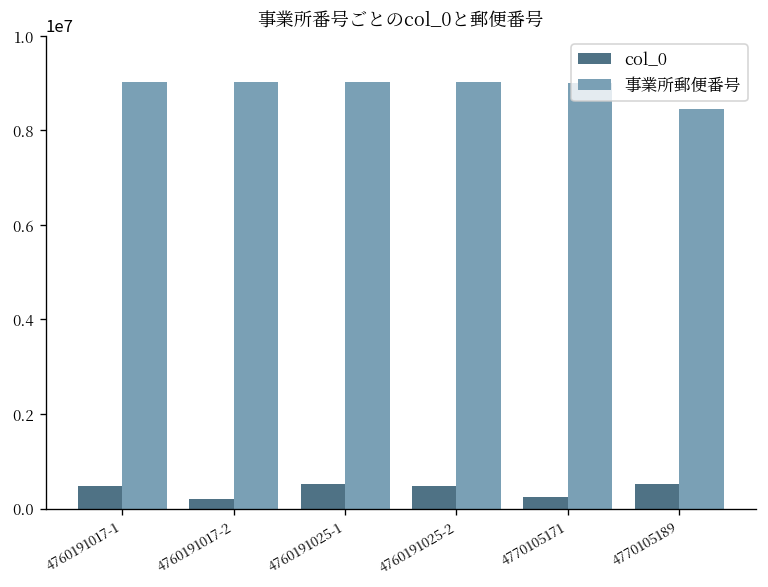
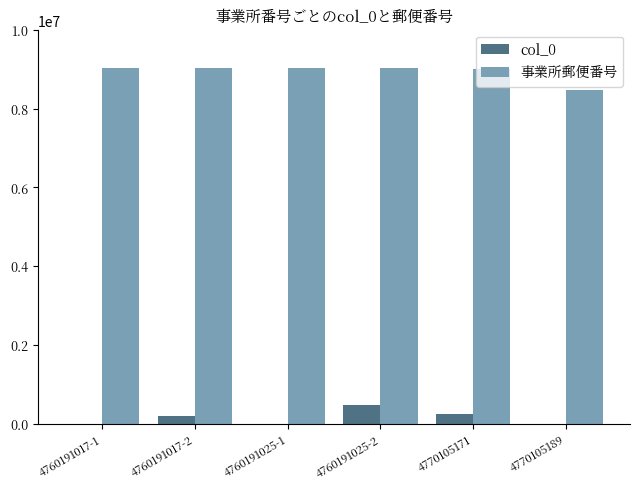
col_0, 4760191017-1: 500000 -> 0
col_0, 4760191025-1: 500000 -> 0
col_0, 4770105189: 500000 -> 0
